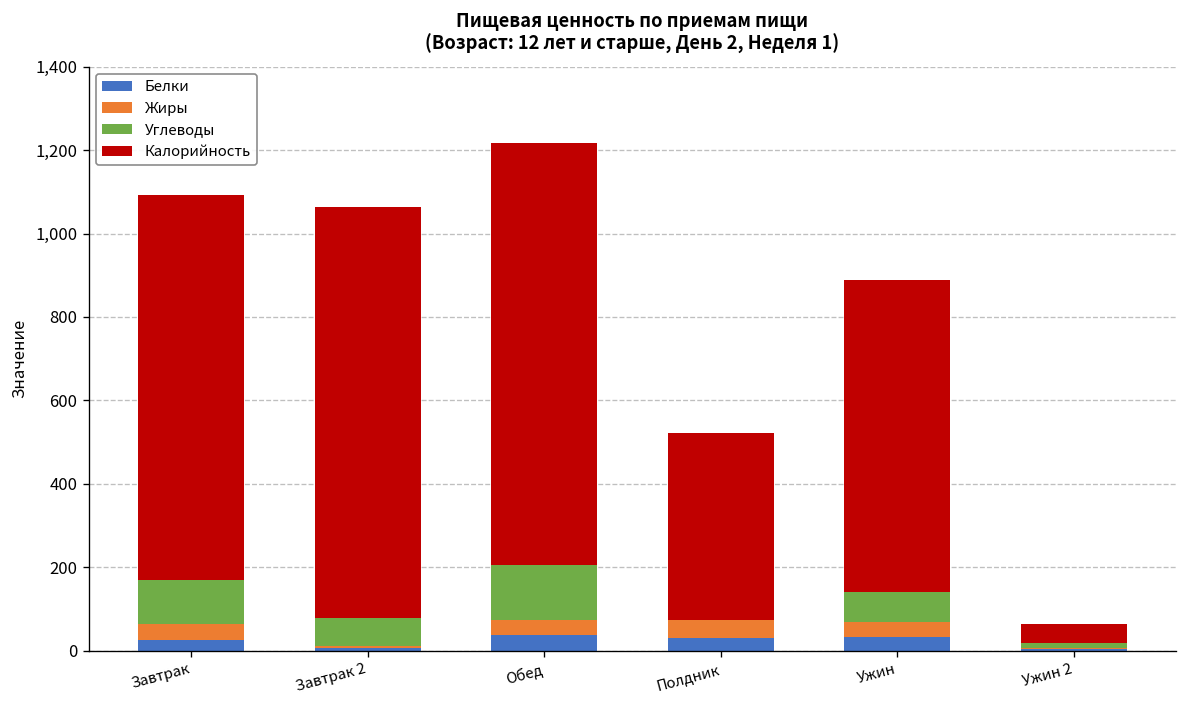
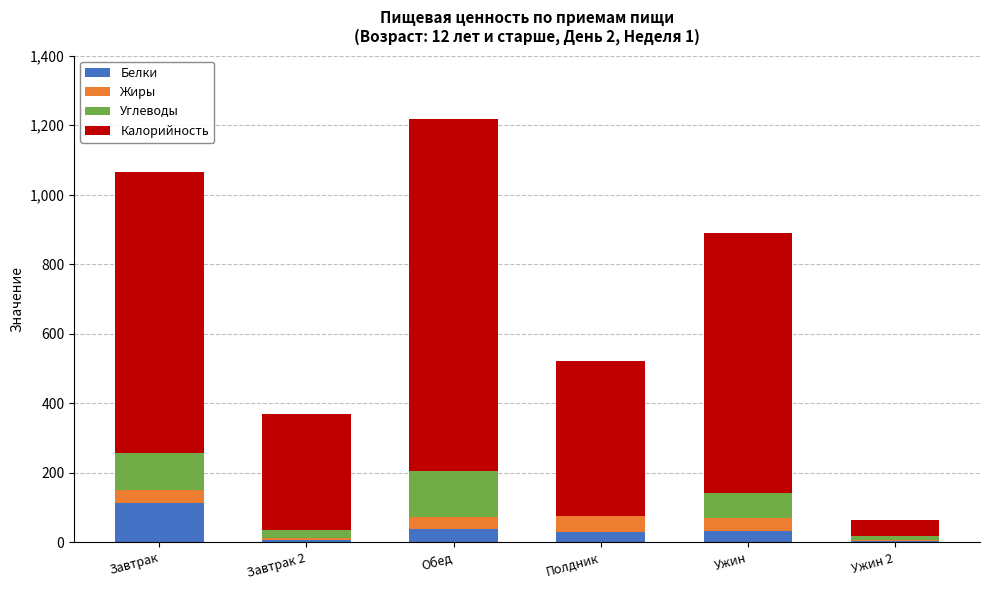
Белки, Завтрак: 20 -> 110
Калорийность, Завтрак: 920 -> 810
Углеводы, Завтрак 2: 70 -> 20
Калорийность, Завтрак 2: 990 -> 330
